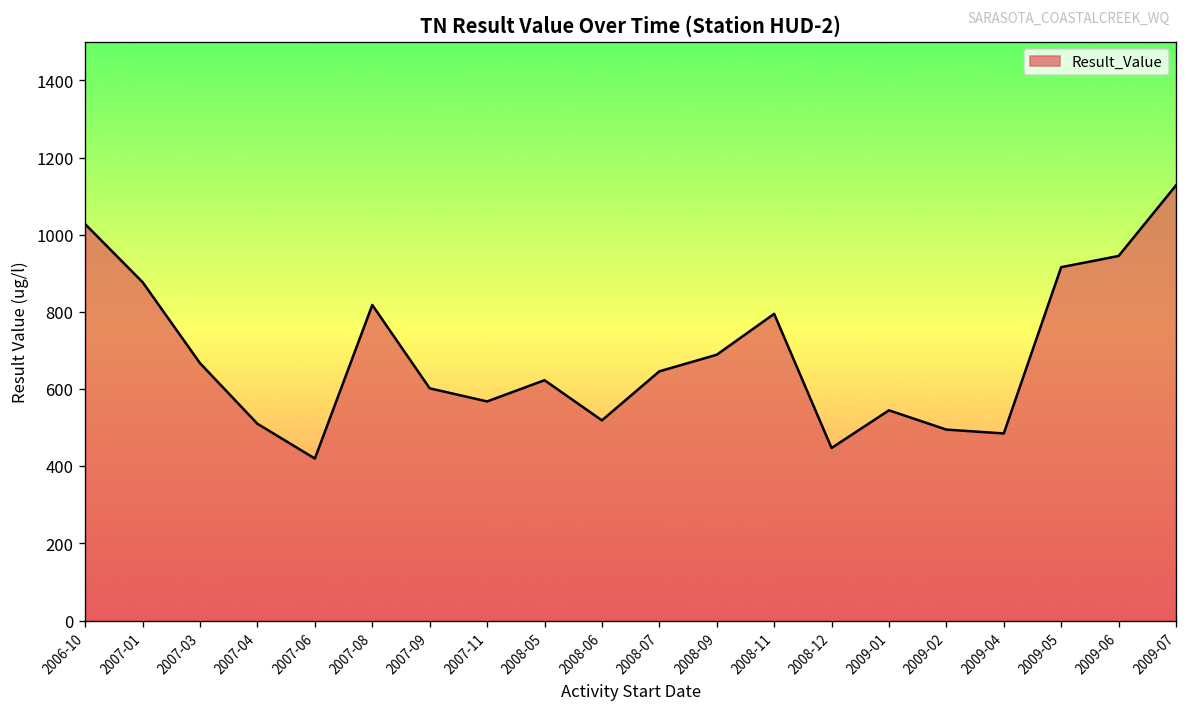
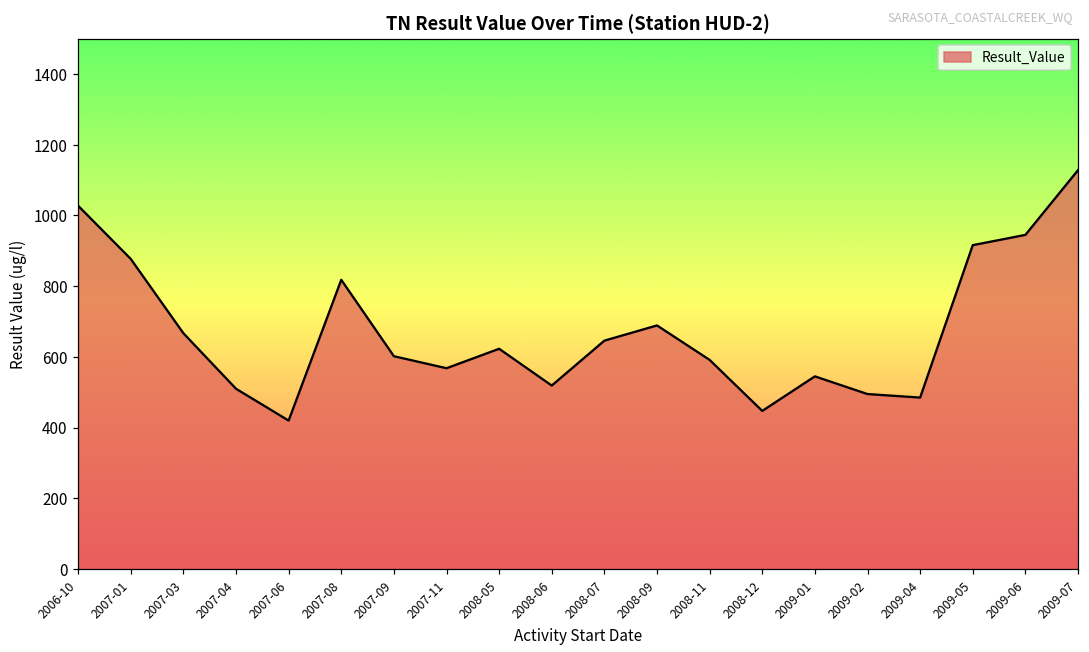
2008-11: 800 -> 590
